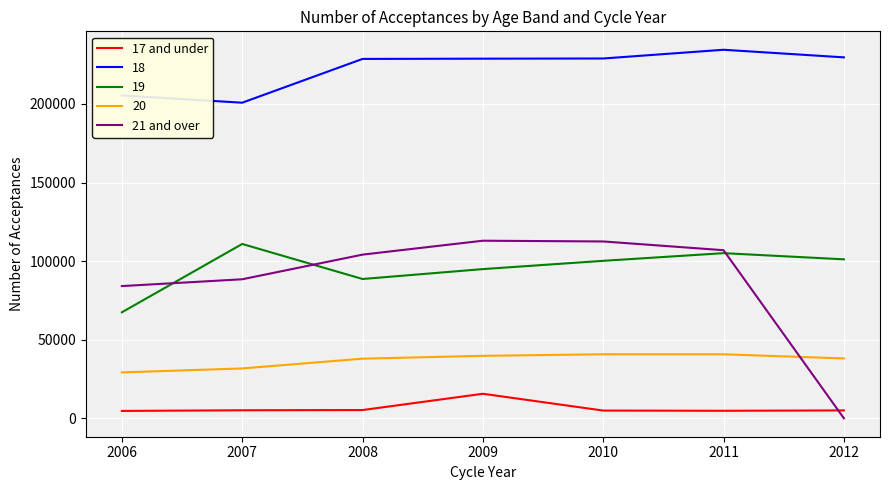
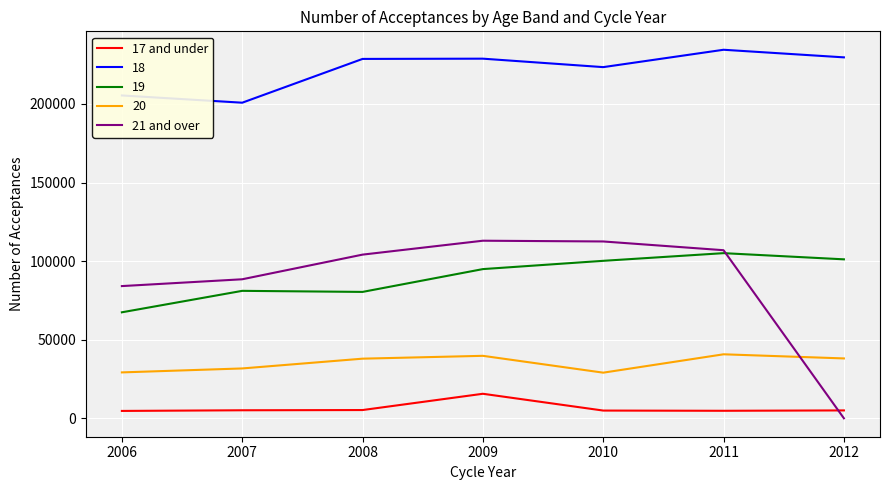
19, 2007: 111000 -> 81000
19, 2008: 89000 -> 80000
18, 2010: 229000 -> 223000
20, 2010: 41000 -> 29000
